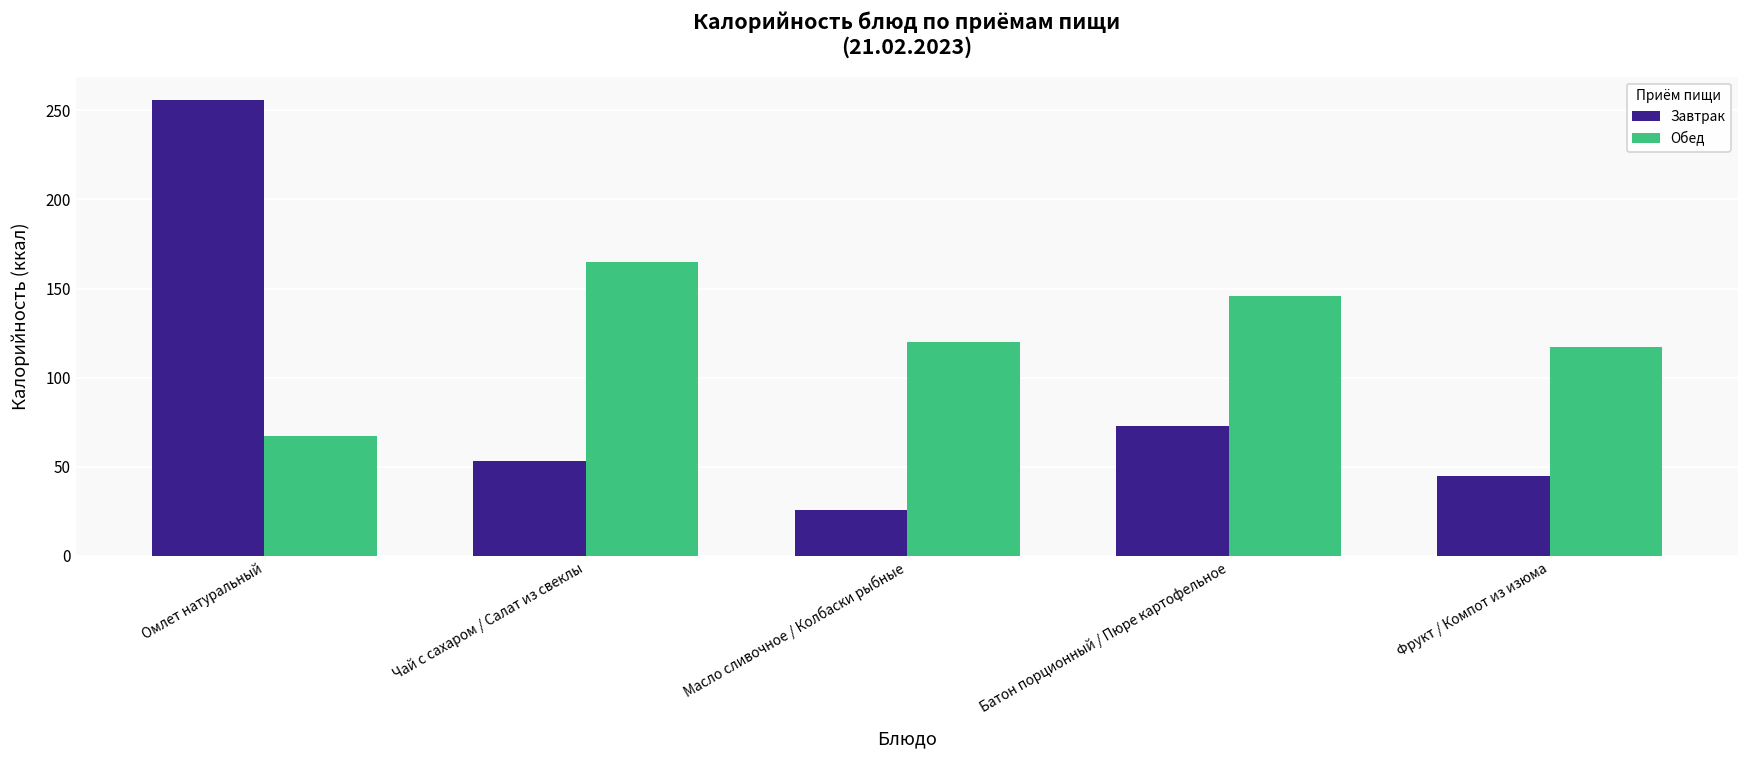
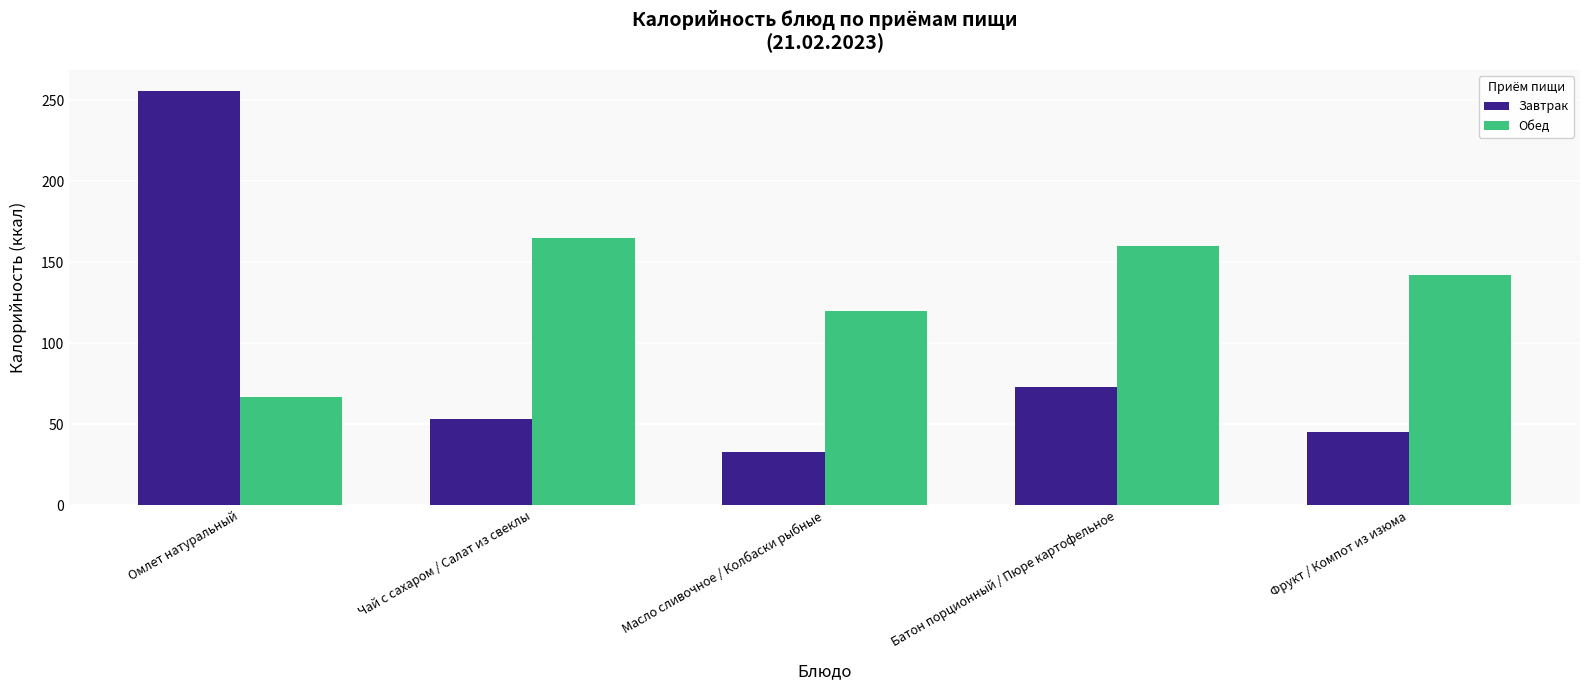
Завтрак, Масло сливочное / Колбаски рыбные: 26 -> 33
Обед, Батон порционный / Пюре картофельное: 146 -> 160
Обед, Фрукт / Компот из изюма: 117 -> 142
